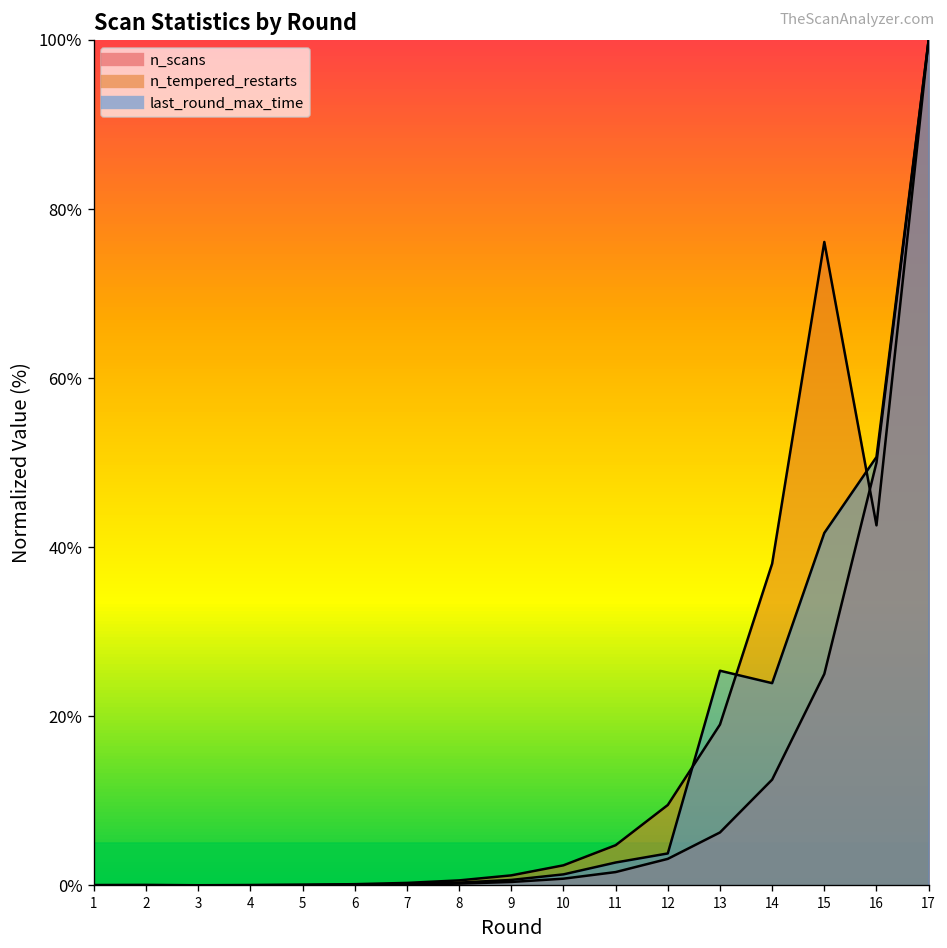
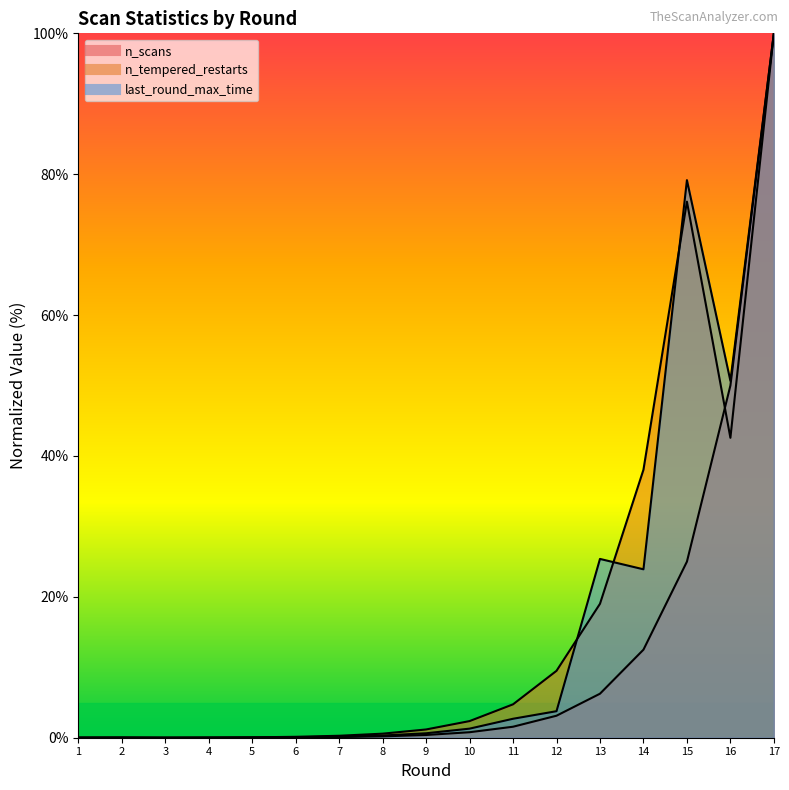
last_round_max_time, 15: 42% -> 79%
